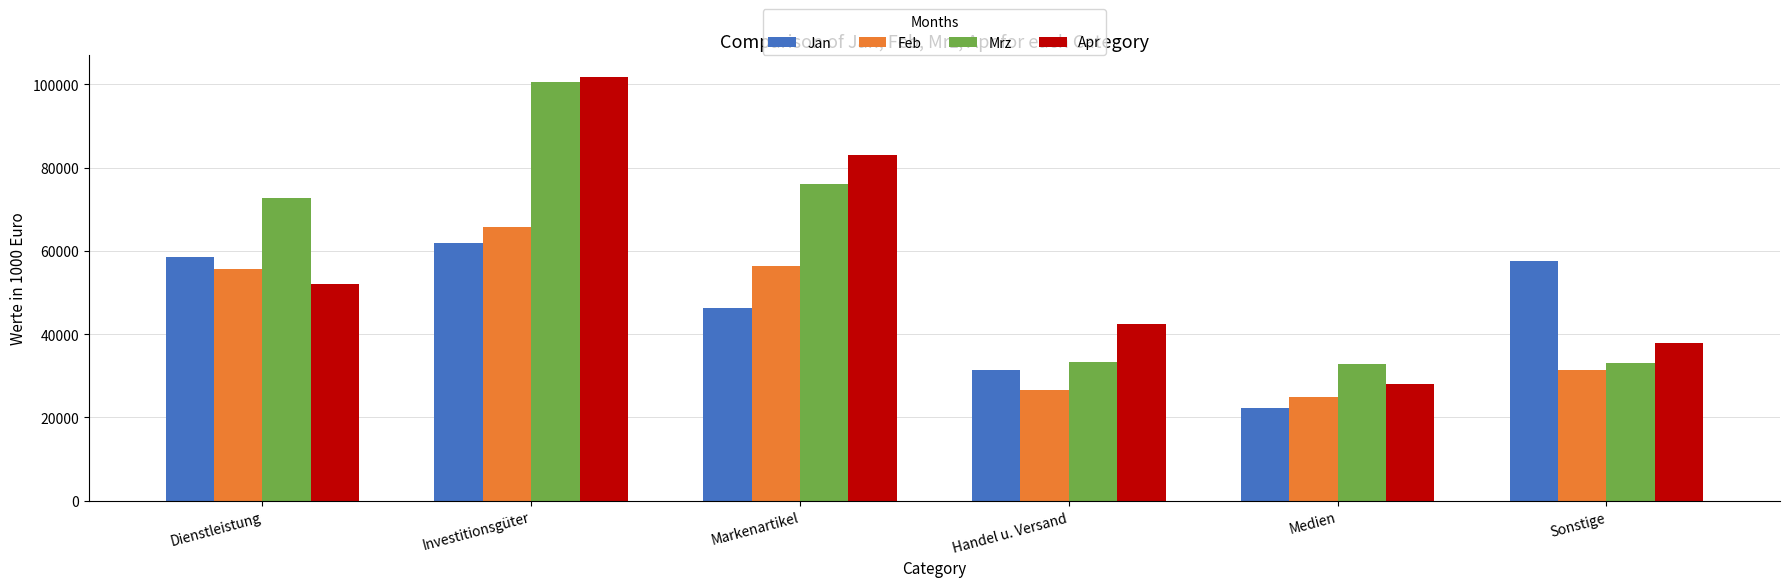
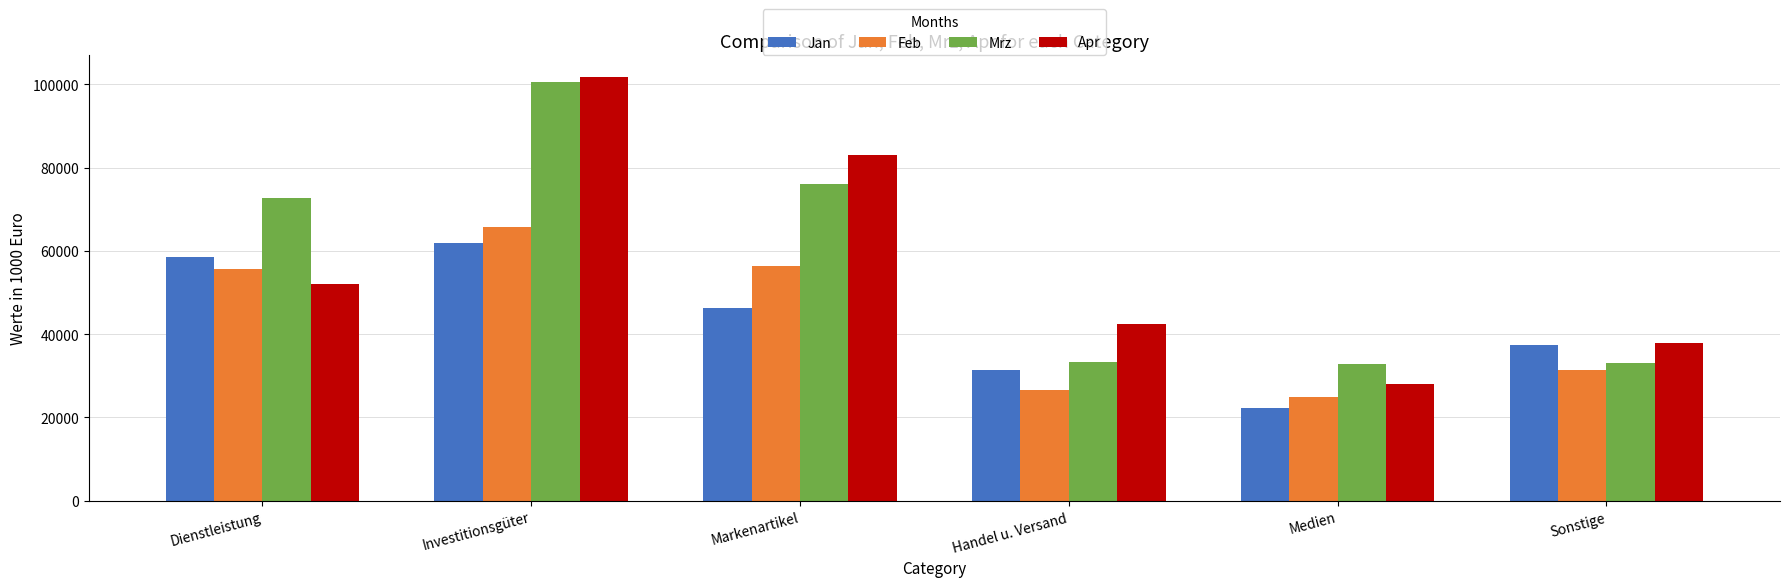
Jan, Sonstige: 58000 -> 37000
